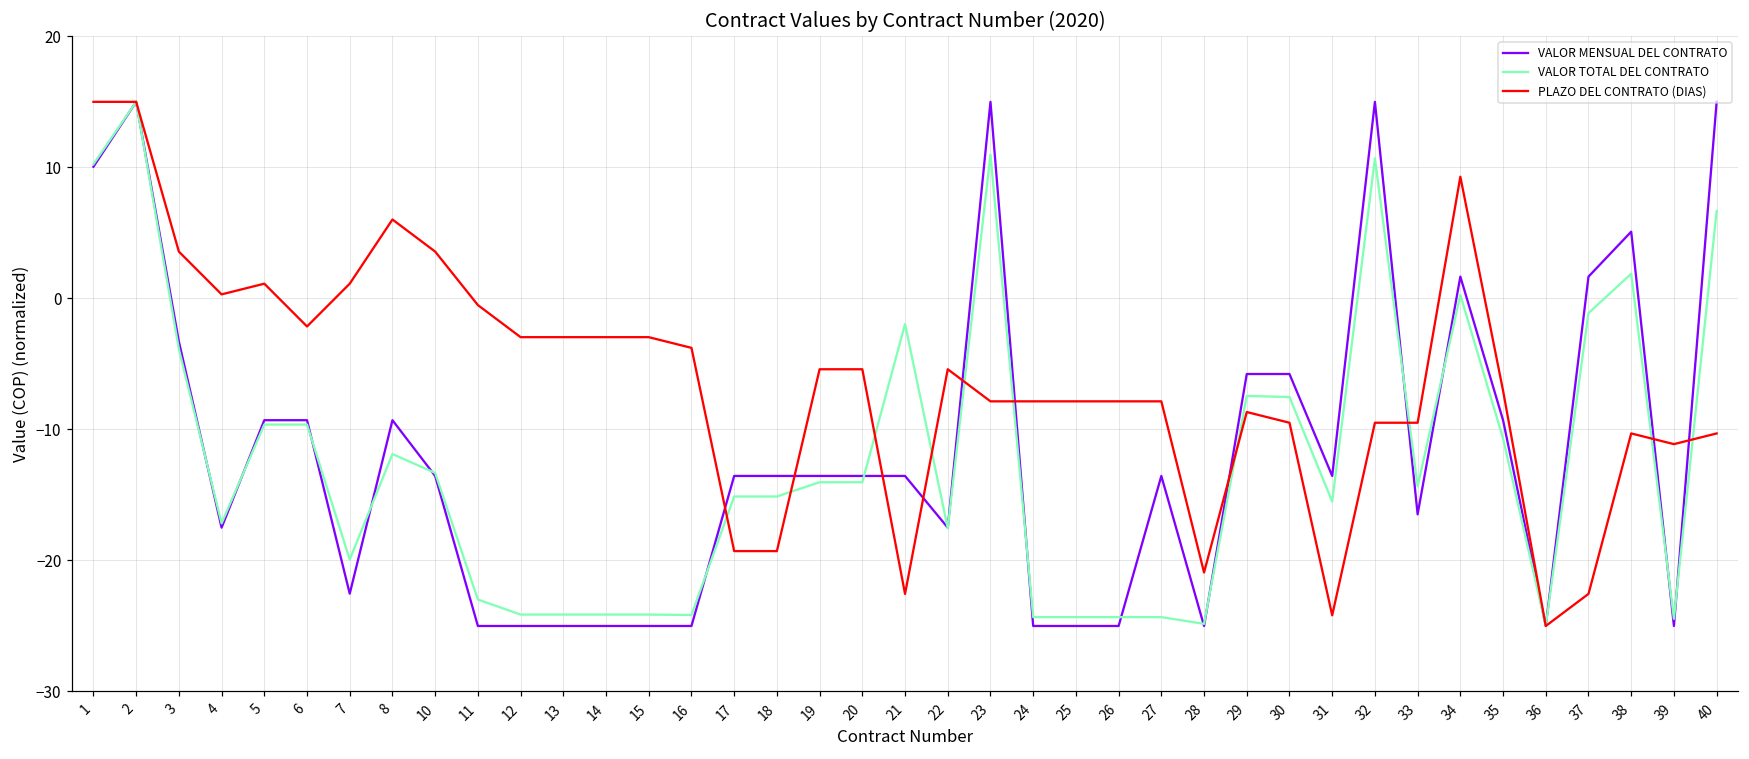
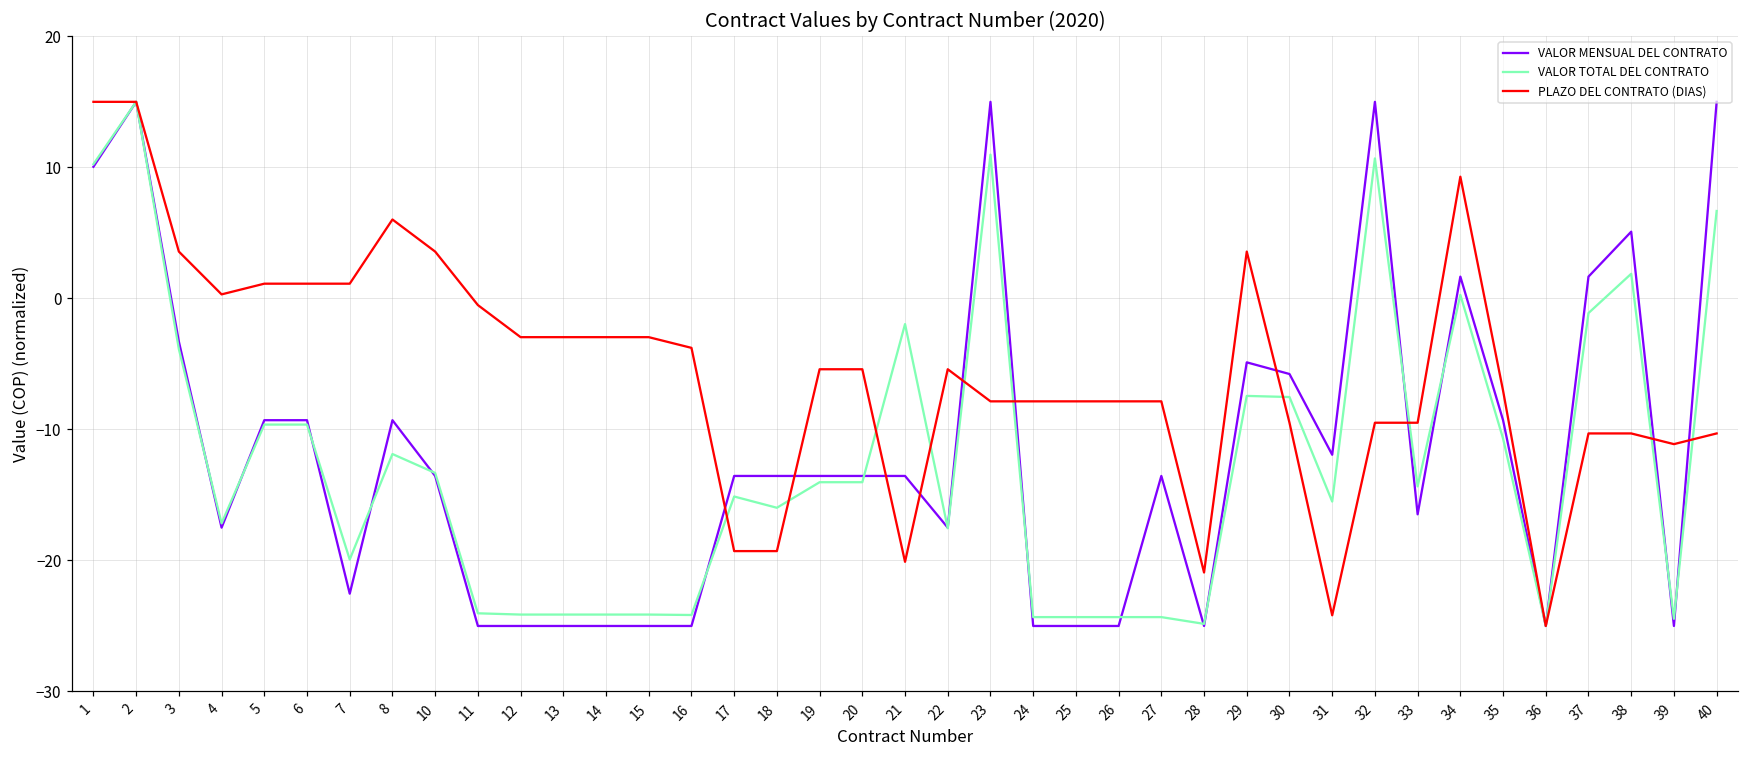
PLAZO DEL CONTRATO (DIAS), 6: -2.1 -> 1.1
VALOR TOTAL DEL CONTRATO, 11: -23.0 -> -24.0
VALOR TOTAL DEL CONTRATO, 18: -15.1 -> -16.0
PLAZO DEL CONTRATO (DIAS), 21: -22.6 -> -20.1
VALOR MENSUAL DEL CONTRATO, 29: -5.8 -> -4.9
PLAZO DEL CONTRATO (DIAS), 29: -8.7 -> 3.6
VALOR MENSUAL DEL CONTRATO, 31: -13.6 -> -11.9
PLAZO DEL CONTRATO (DIAS), 37: -22.6 -> -10.3
